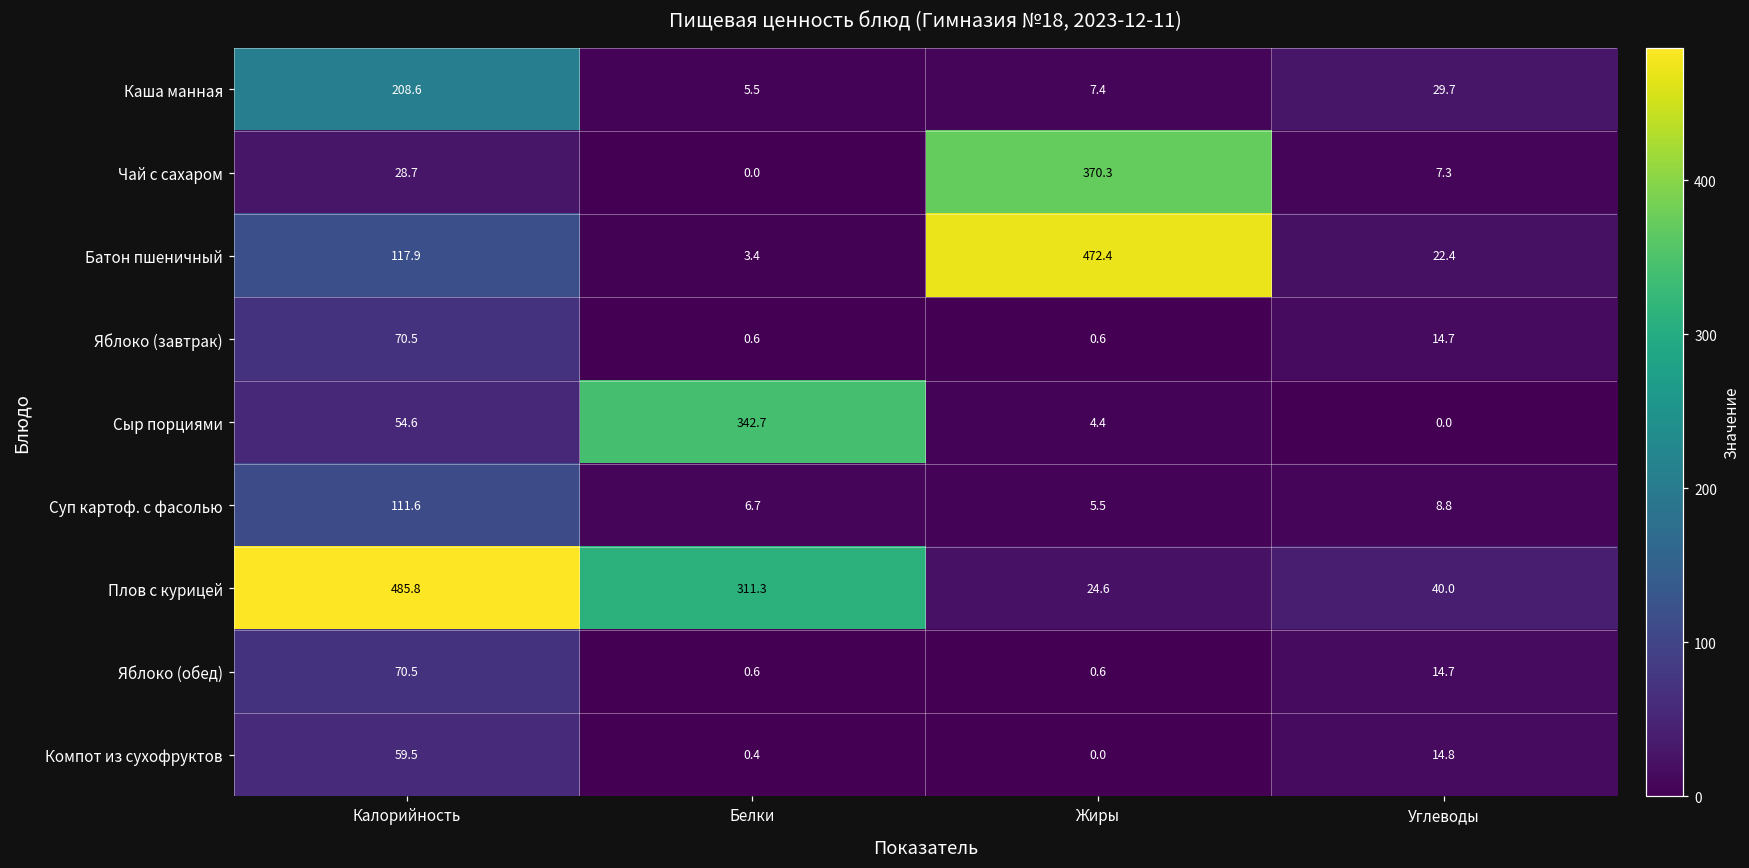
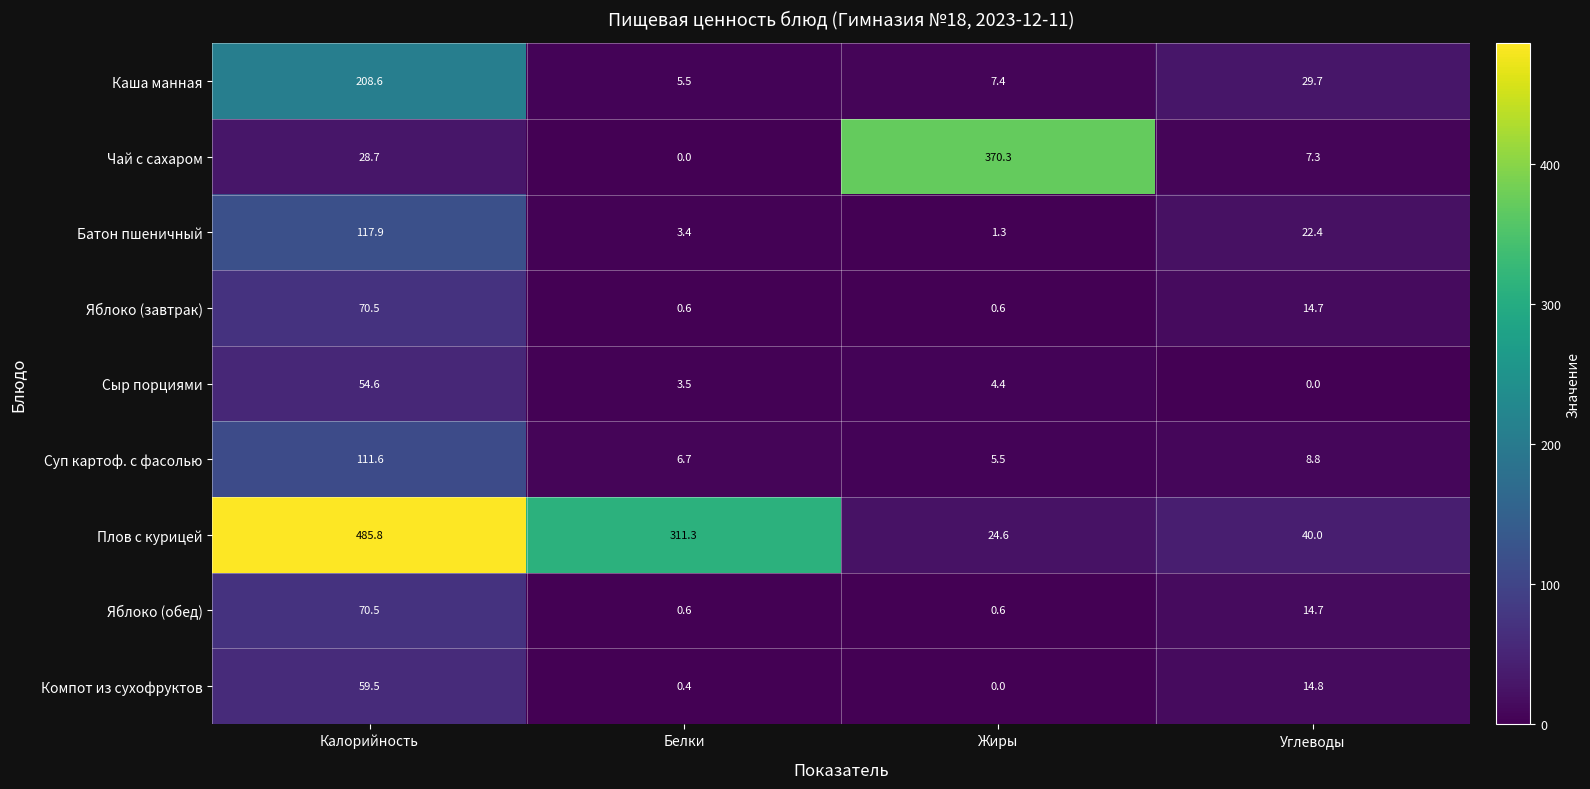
Батон пшеничный, Жиры: 472.4 -> 1.3
Сыр порциями, Белки: 342.7 -> 3.5
